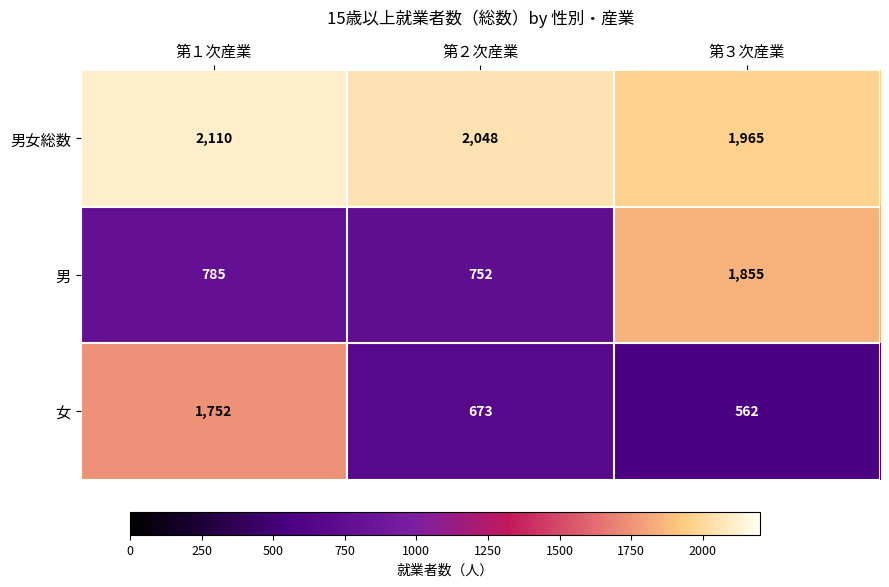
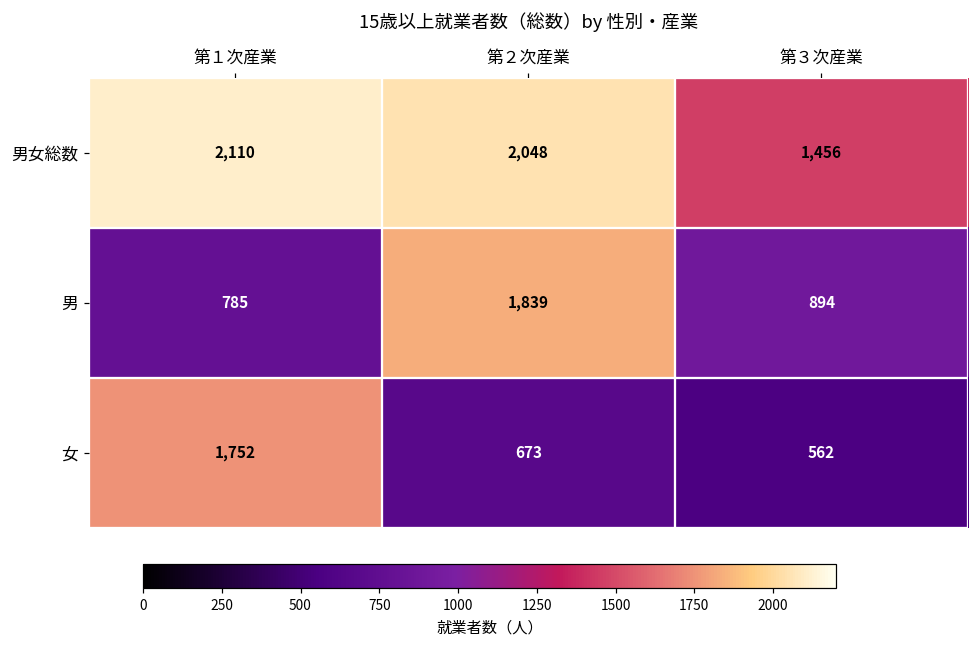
男女総数, 第３次産業: 1,965 -> 1,456
男, 第２次産業: 752 -> 1,839
男, 第３次産業: 1,855 -> 894
